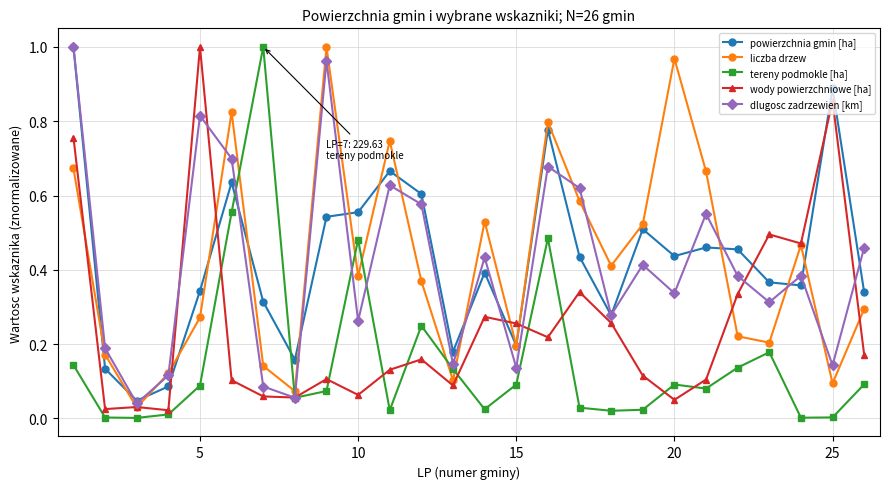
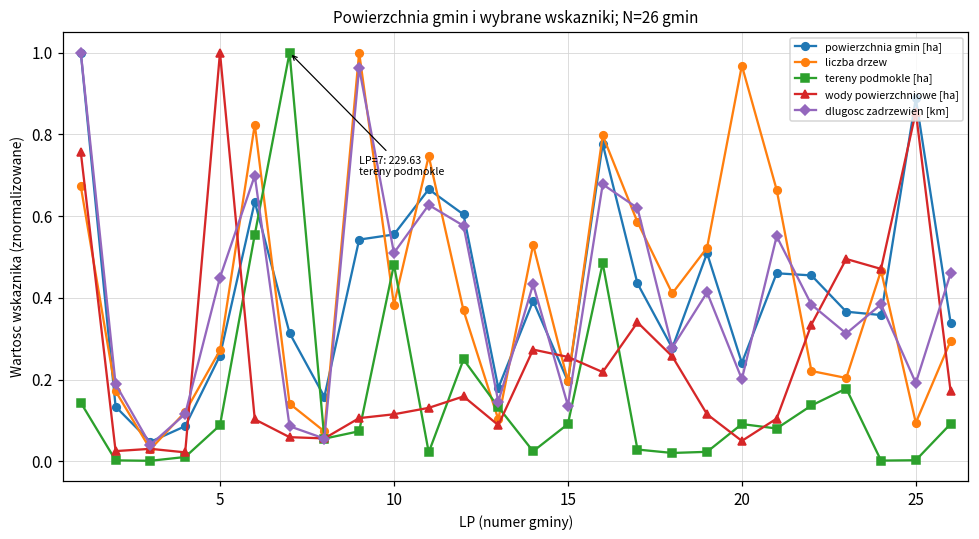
powierzchnia gmin [ha], 5: 0.34 -> 0.26
dlugosc zadrzewien [km], 5: 0.82 -> 0.45
wody powierzchniowe [ha], 10: 0.06 -> 0.12
dlugosc zadrzewien [km], 10: 0.26 -> 0.51
powierzchnia gmin [ha], 20: 0.44 -> 0.24
dlugosc zadrzewien [km], 20: 0.34 -> 0.20
dlugosc zadrzewien [km], 25: 0.14 -> 0.19
